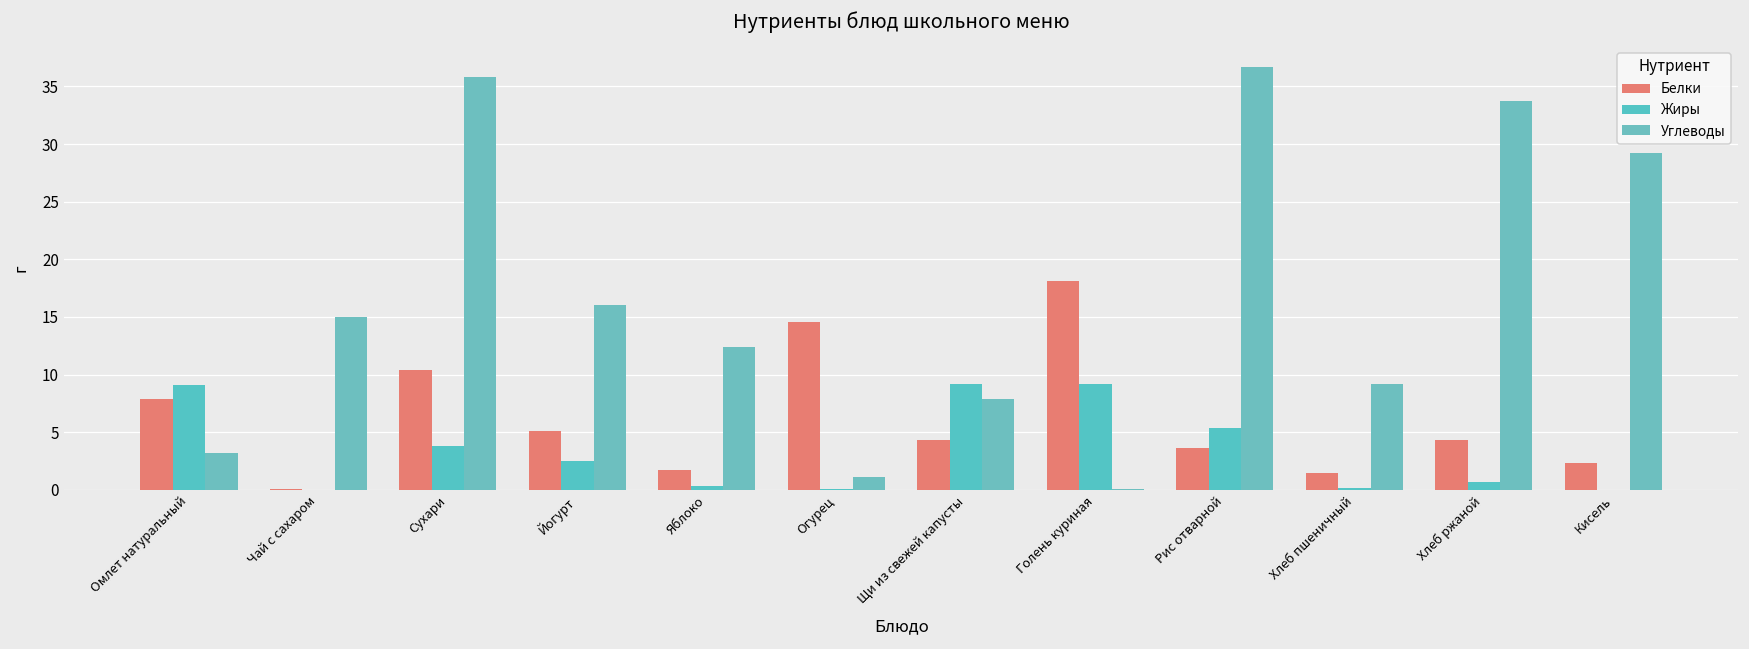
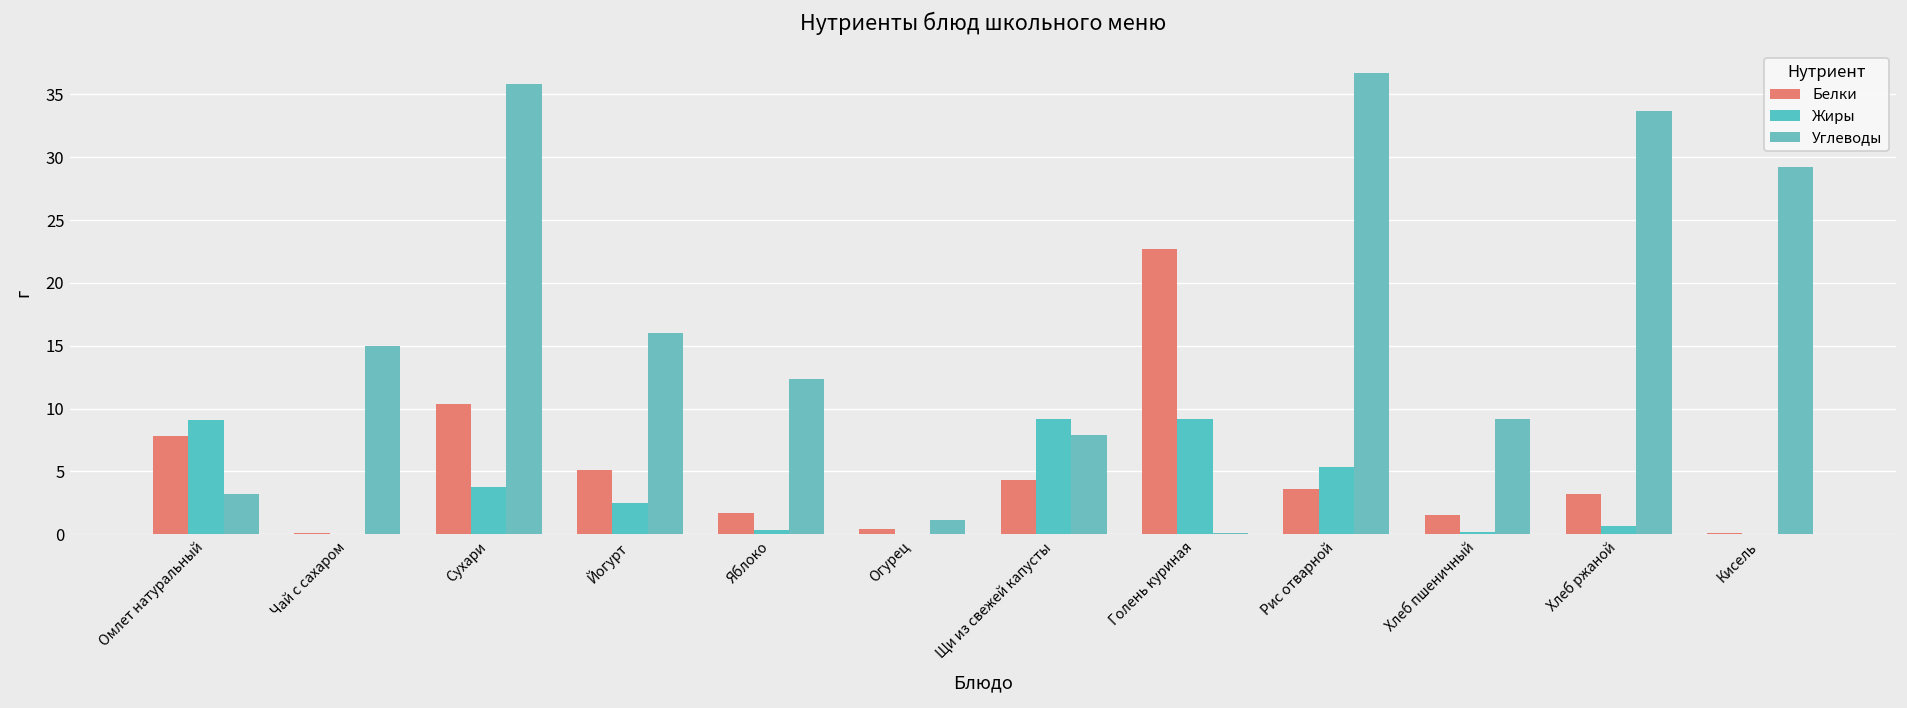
Белки, Огурец: 14.6 -> 0.4
Белки, Голень куриная: 18.1 -> 22.7
Белки, Хлеб ржаной: 4.3 -> 3.2
Белки, Кисель: 2.3 -> 0.1
